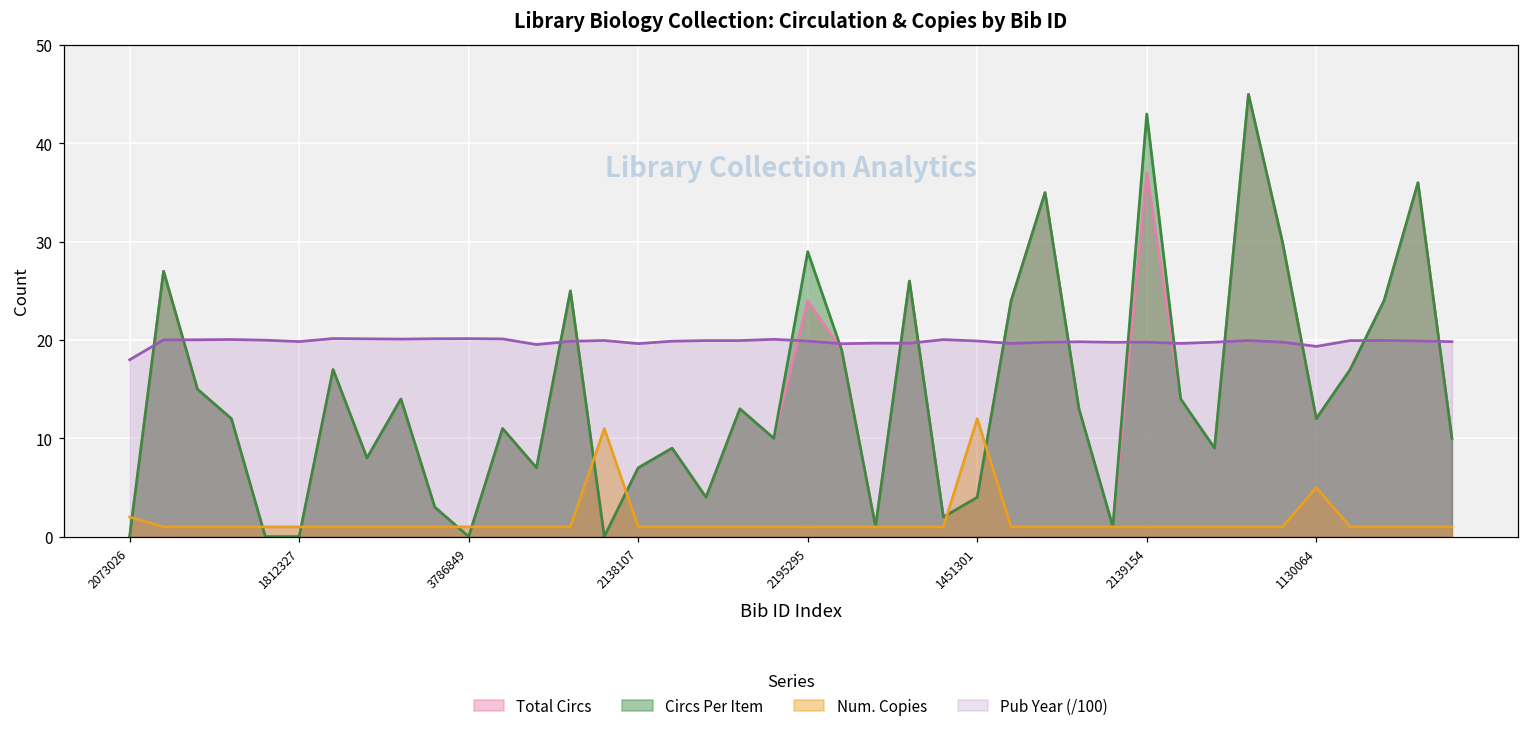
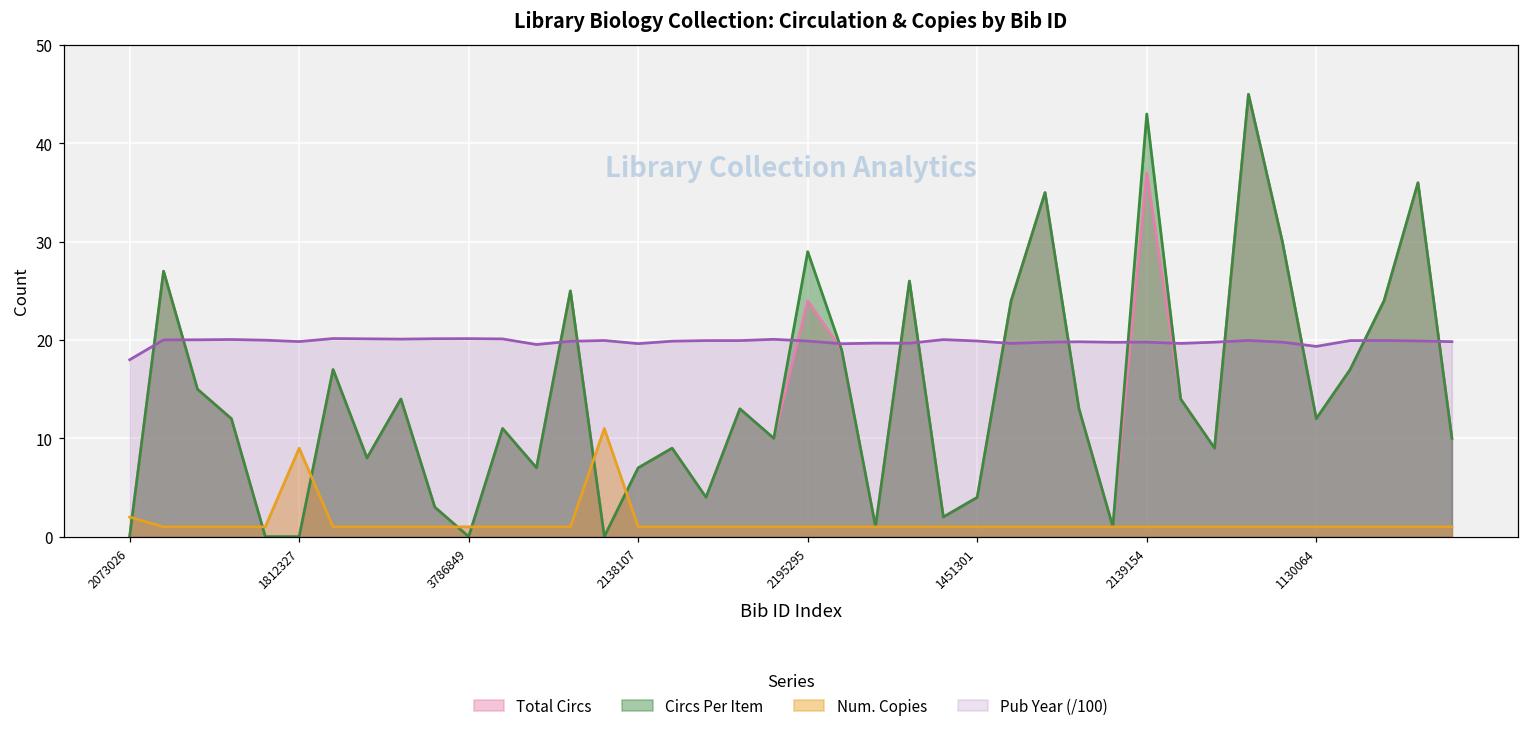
Num. Copies, 1812327: 1 -> 9
Num. Copies, 1451301: 12 -> 1
Num. Copies, 1130064: 5 -> 1
